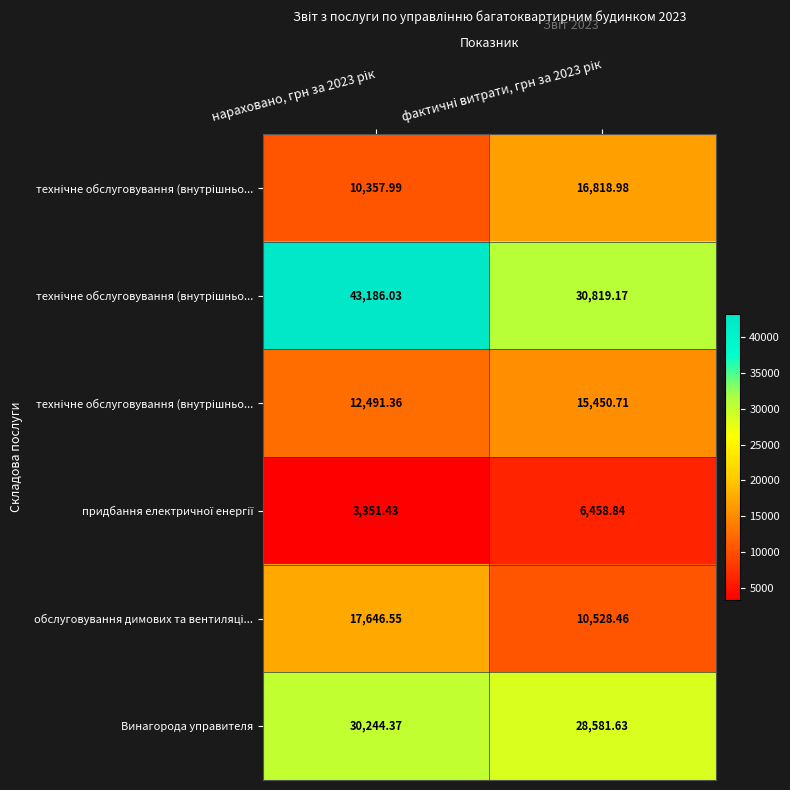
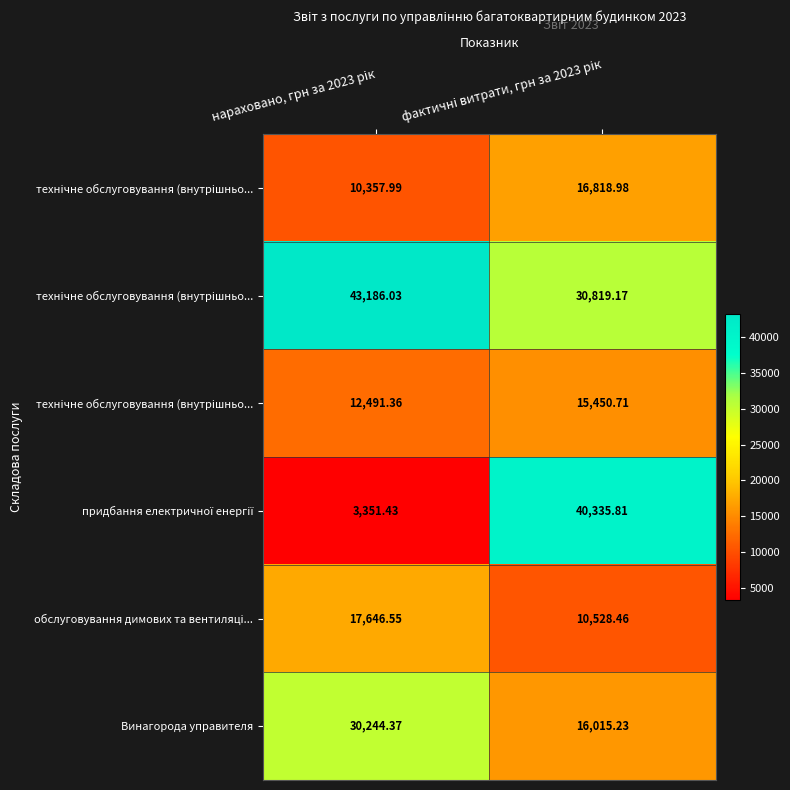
придбання електричної енергії, фактичні витрати, грн за 2023 рік: 6,458.84 -> 40,335.81
Винагорода управителя, фактичні витрати, грн за 2023 рік: 28,581.63 -> 16,015.23
